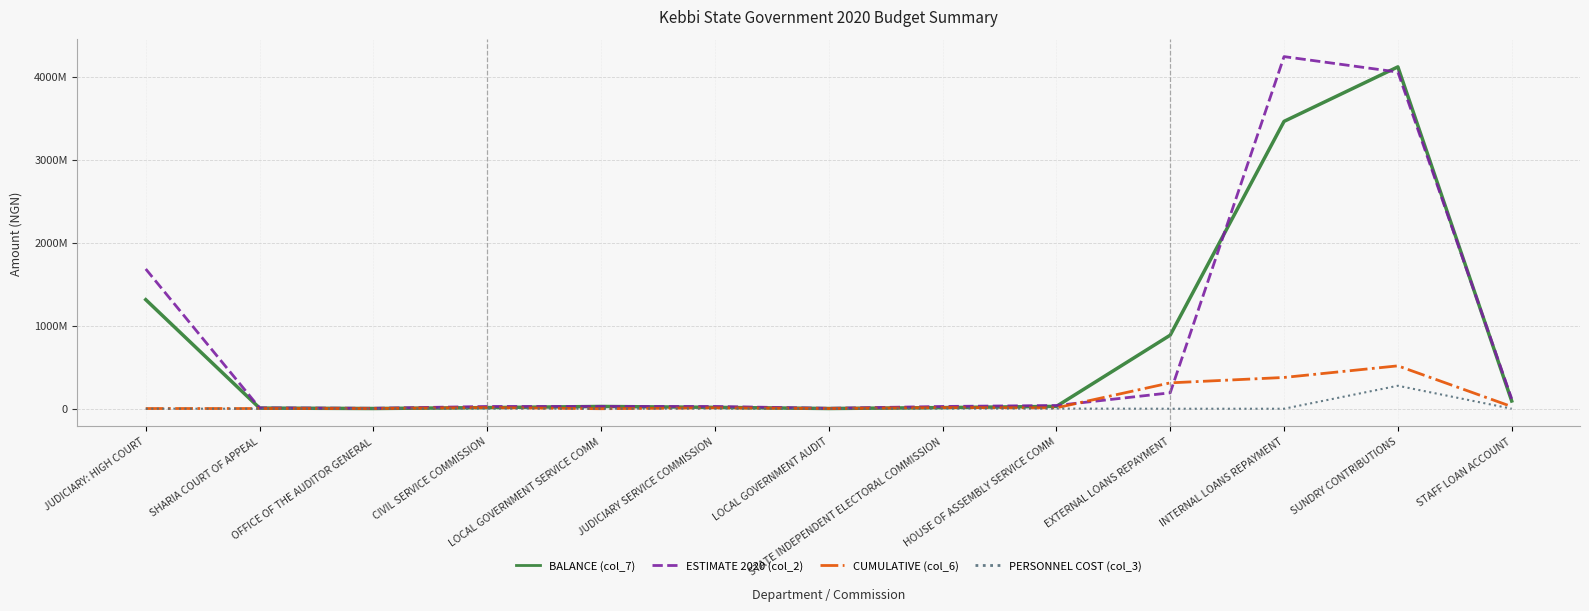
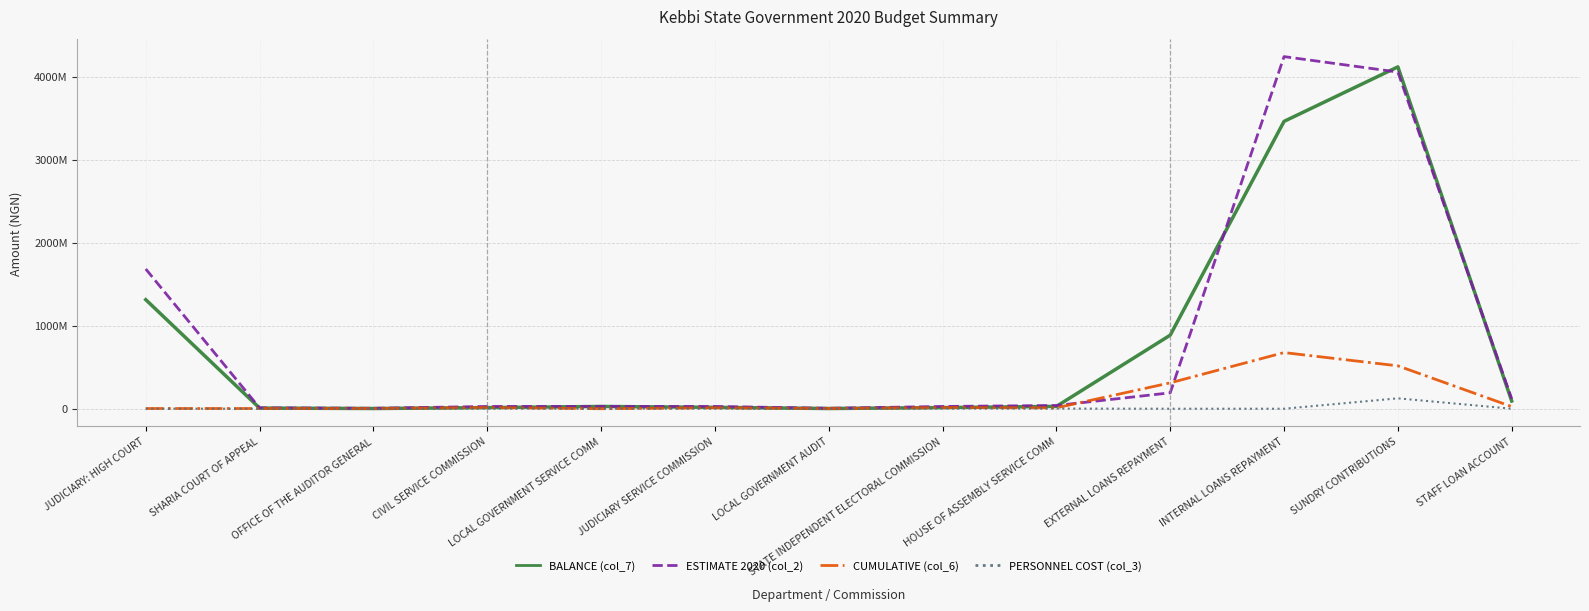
CUMULATIVE (col_6), INTERNAL LOANS REPAYMENT: 400000000 -> 700000000
PERSONNEL COST (col_3), SUNDRY CONTRIBUTIONS: 300000000 -> 100000000
